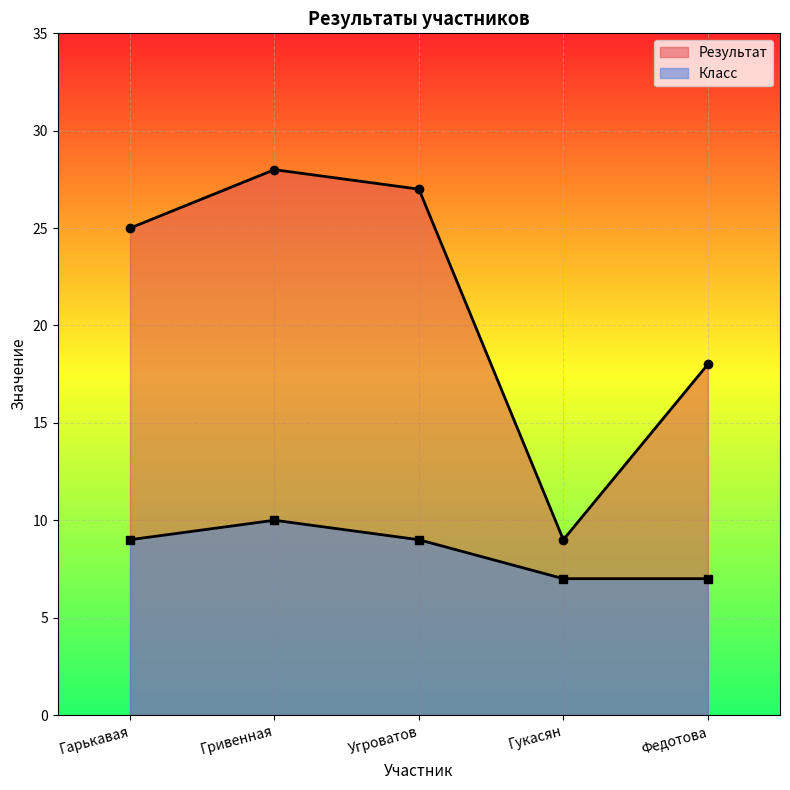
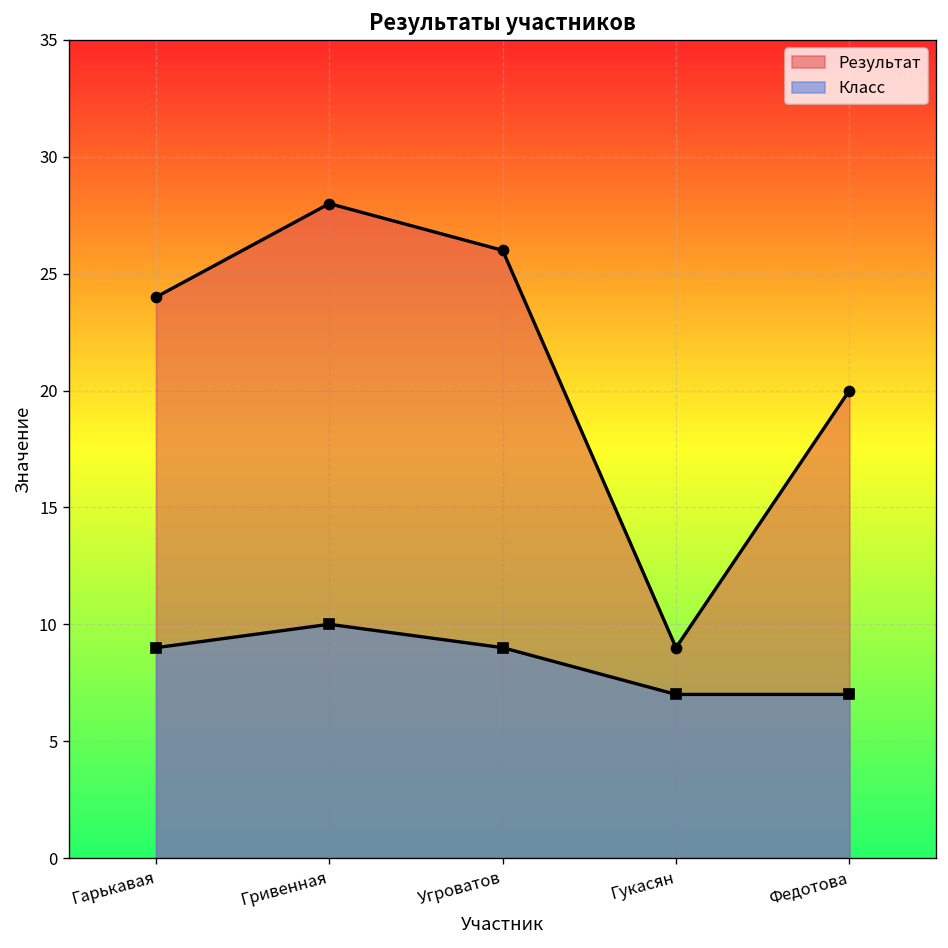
Результат, Гарькавая: 25 -> 24
Результат, Угроватов: 27 -> 26
Результат, Федотова: 18 -> 20
